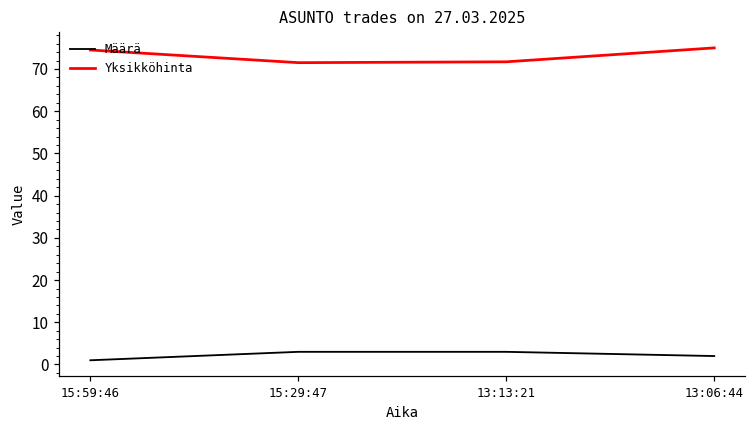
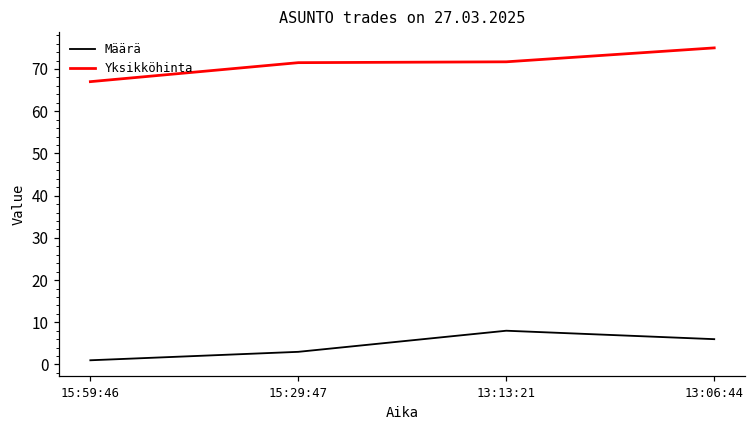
Yksikköhinta, 15:59:46: 75 -> 67
Määrä, 13:13:21: 3 -> 8
Määrä, 13:06:44: 2 -> 6
